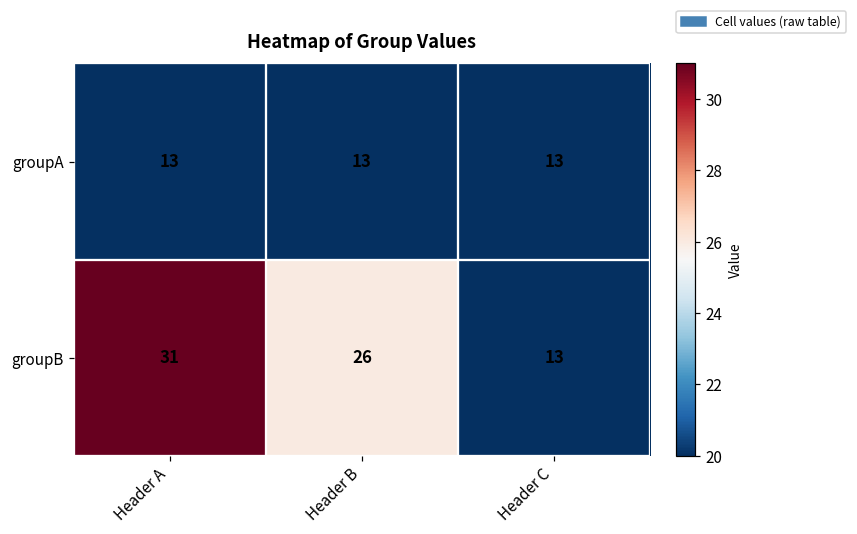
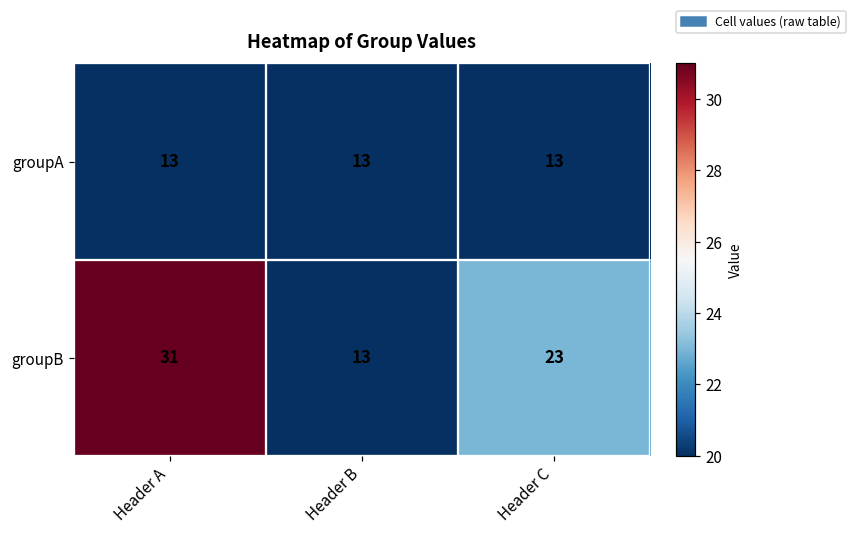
groupB, Header B: 26 -> 13
groupB, Header C: 13 -> 23
